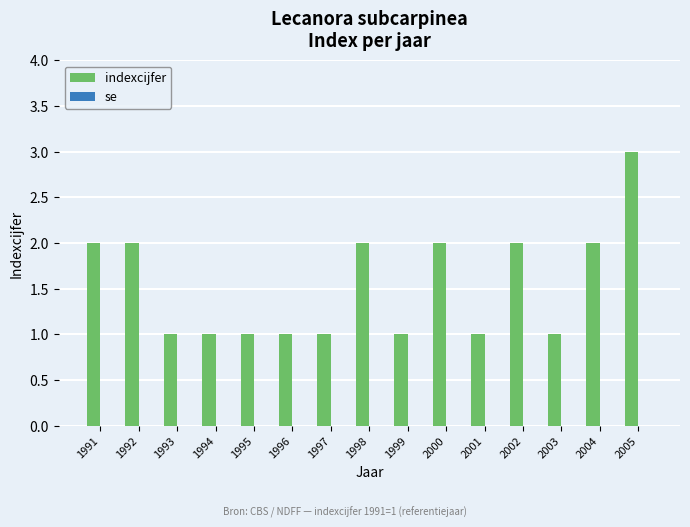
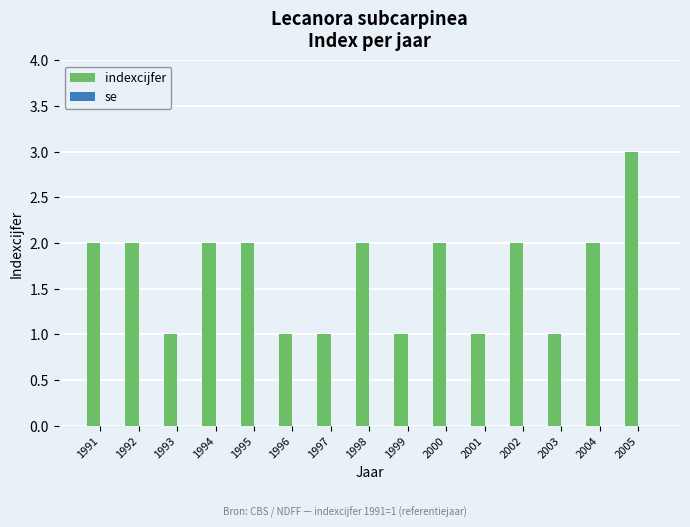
indexcijfer, 1994: 1 -> 2
indexcijfer, 1995: 1 -> 2
